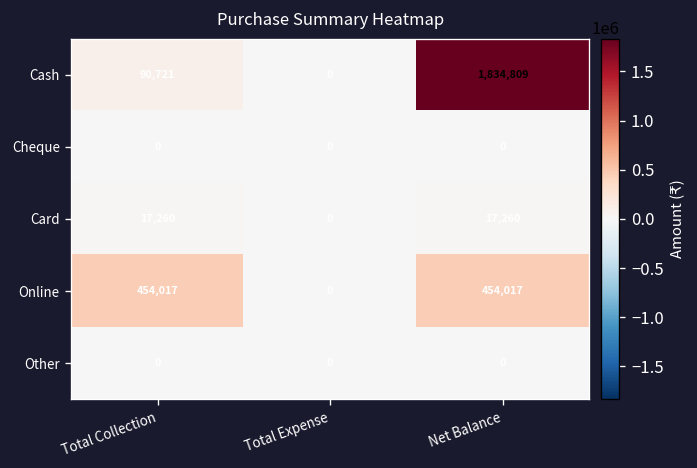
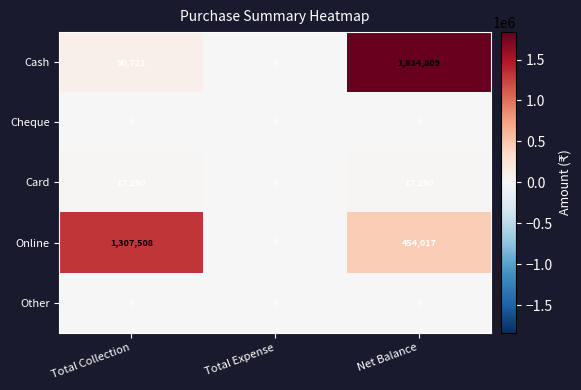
Online, Total Collection: 454,017 -> 1,307,508
